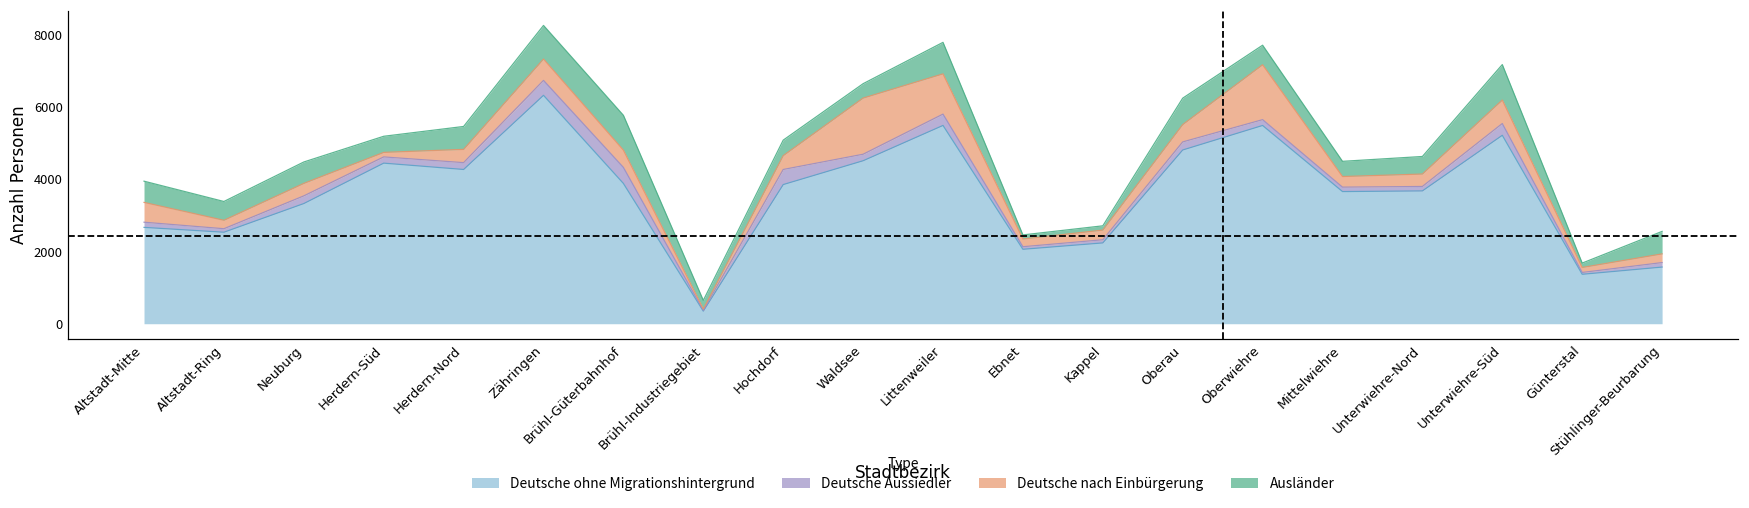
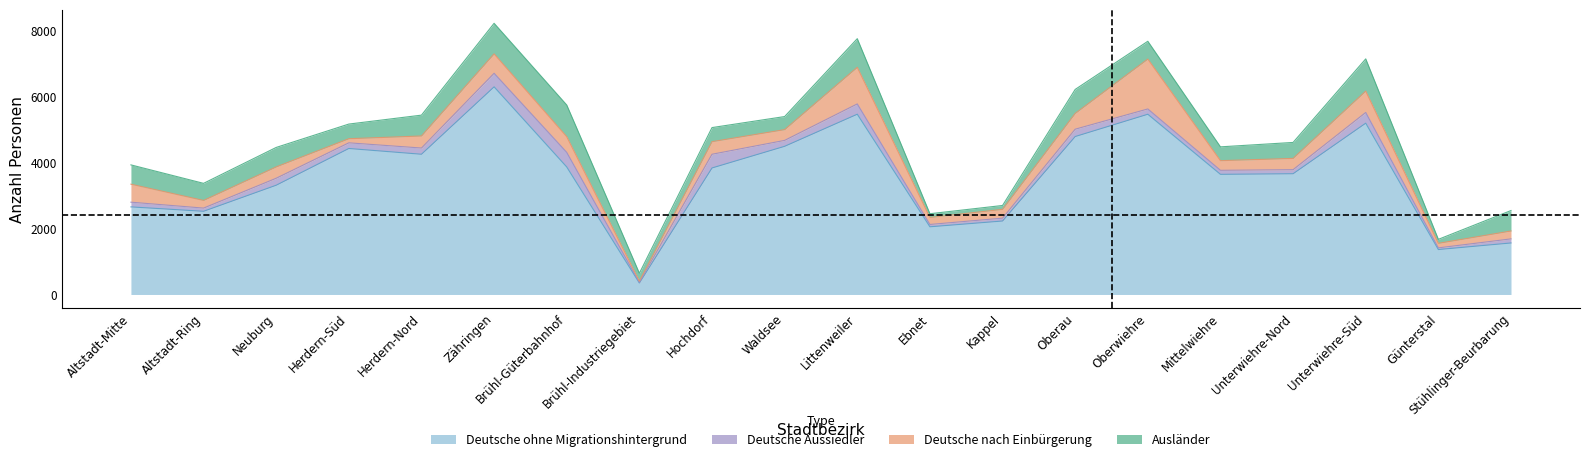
Deutsche nach Einbürgerung, Waldsee: 1600 -> 300
